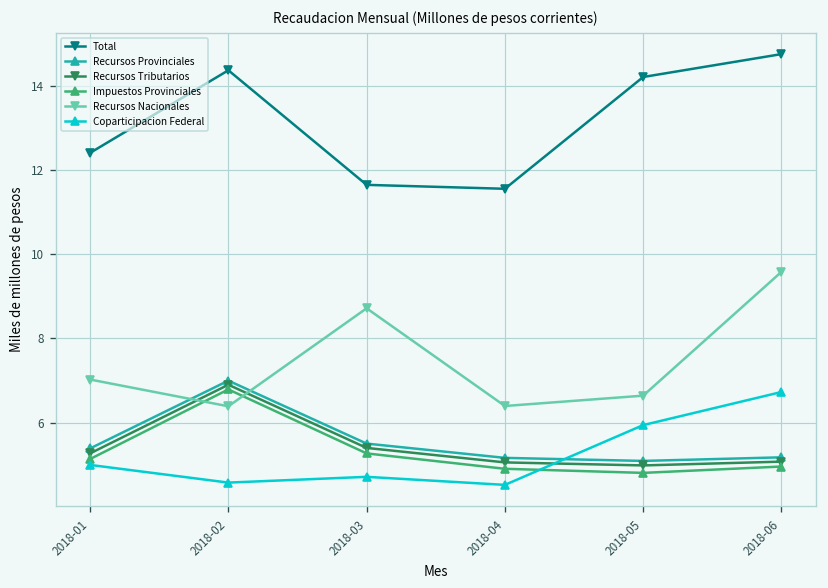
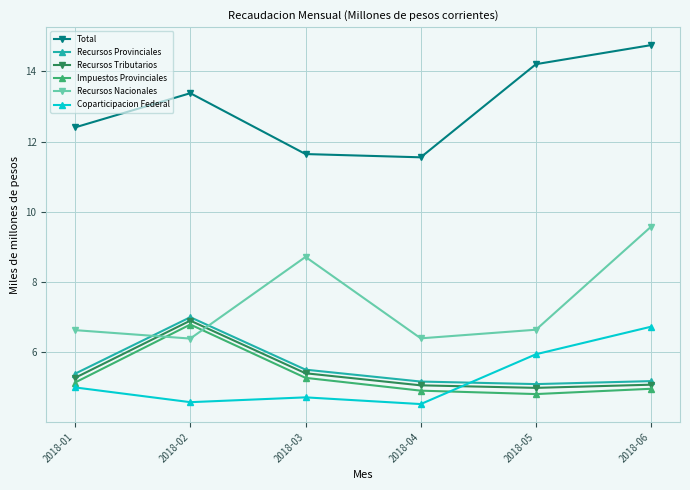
Recursos Nacionales, 2018-01: 7.0 -> 6.6
Total, 2018-02: 14.4 -> 13.4
